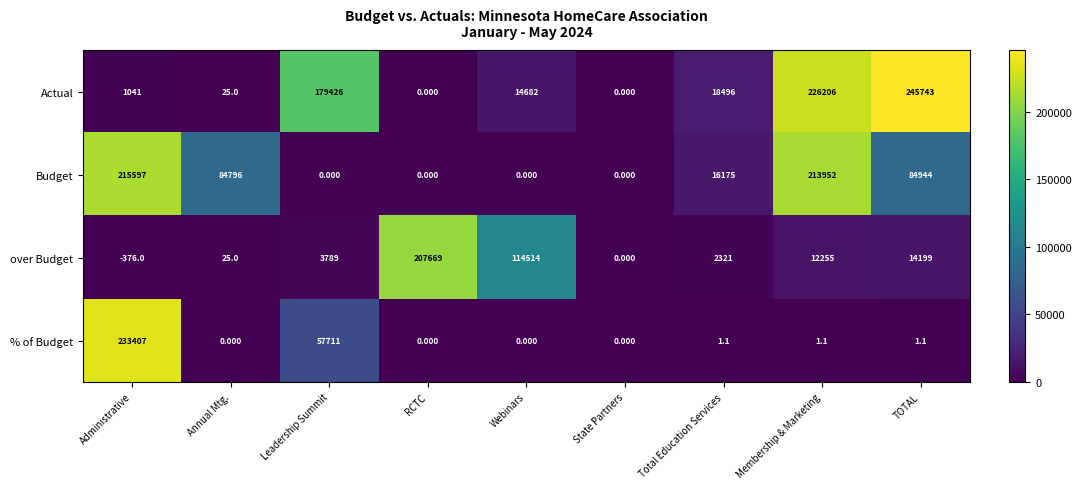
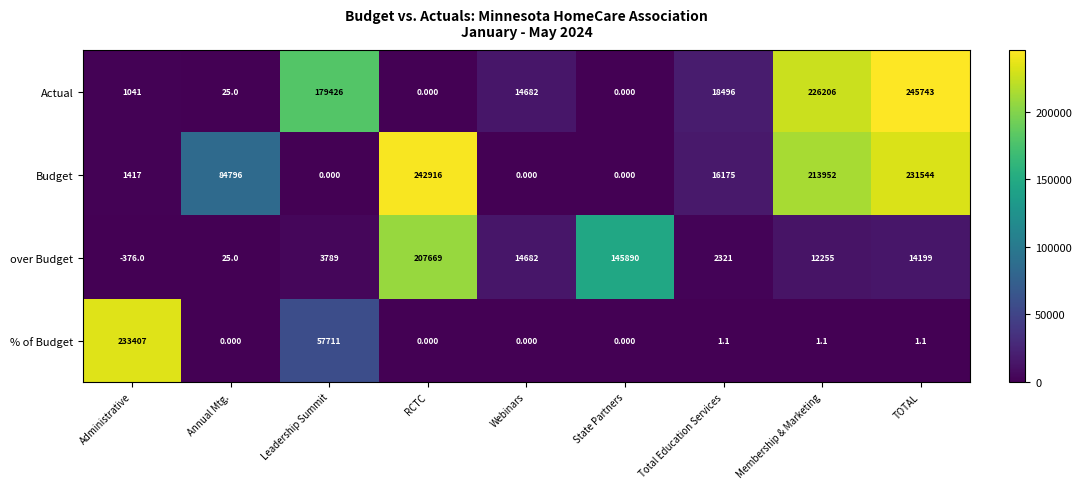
Budget, Administrative: 215597 -> 1417
Budget, RCTC: 0.000 -> 242916
Budget, TOTAL: 84944 -> 231544
over Budget, Webinars: 114514 -> 14682
over Budget, State Partners: 0.000 -> 145890
